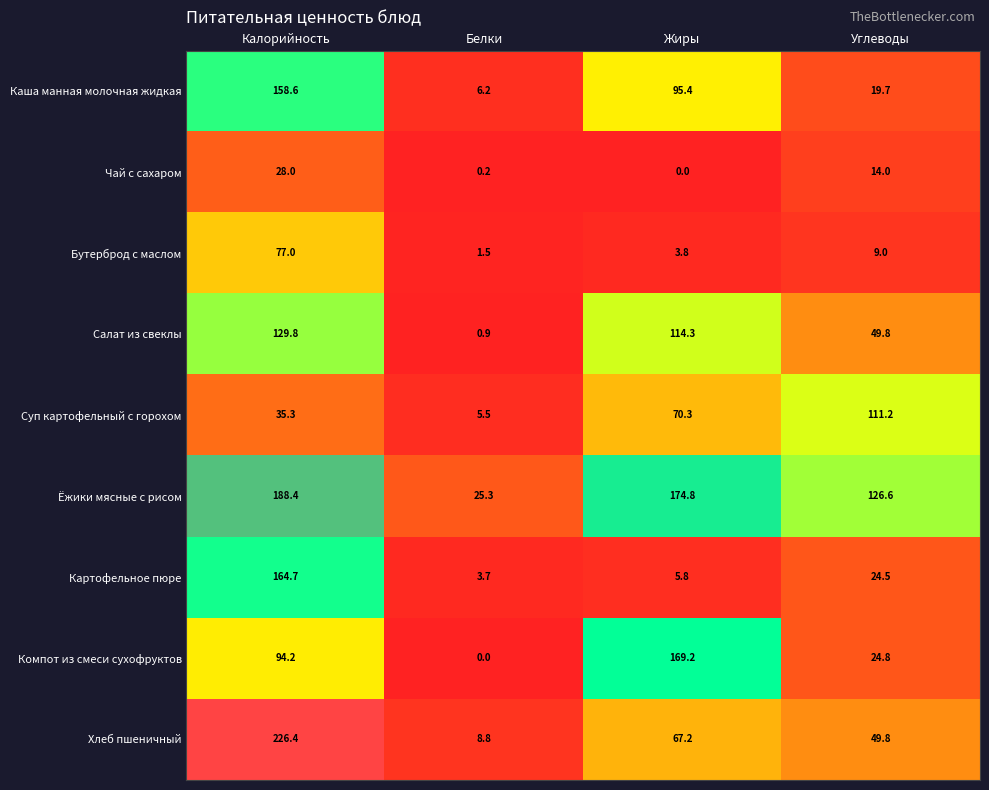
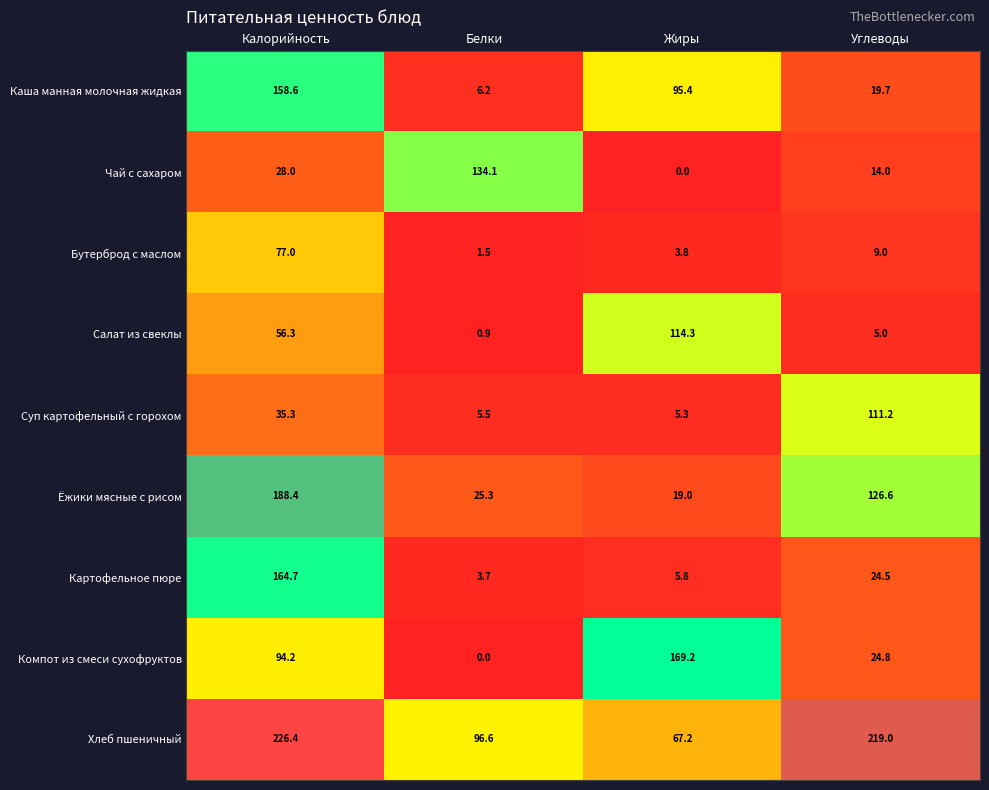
Чай с сахаром, Белки: 0.2 -> 134.1
Салат из свеклы, Калорийность: 129.8 -> 56.3
Салат из свеклы, Углеводы: 49.8 -> 5.0
Суп картофельный с горохом, Жиры: 70.3 -> 5.3
Ёжики мясные с рисом, Жиры: 174.8 -> 19.0
Хлеб пшеничный, Белки: 8.8 -> 96.6
Хлеб пшеничный, Углеводы: 49.8 -> 219.0
